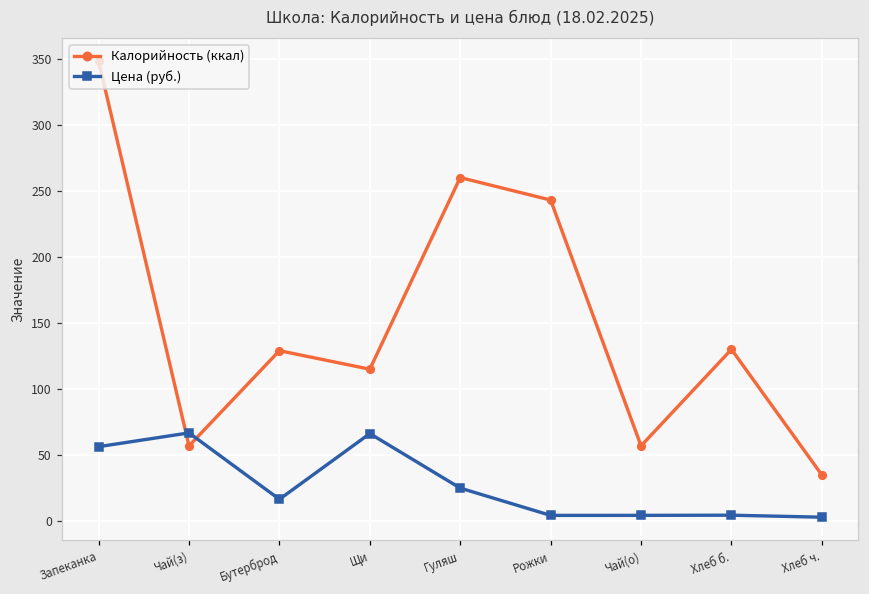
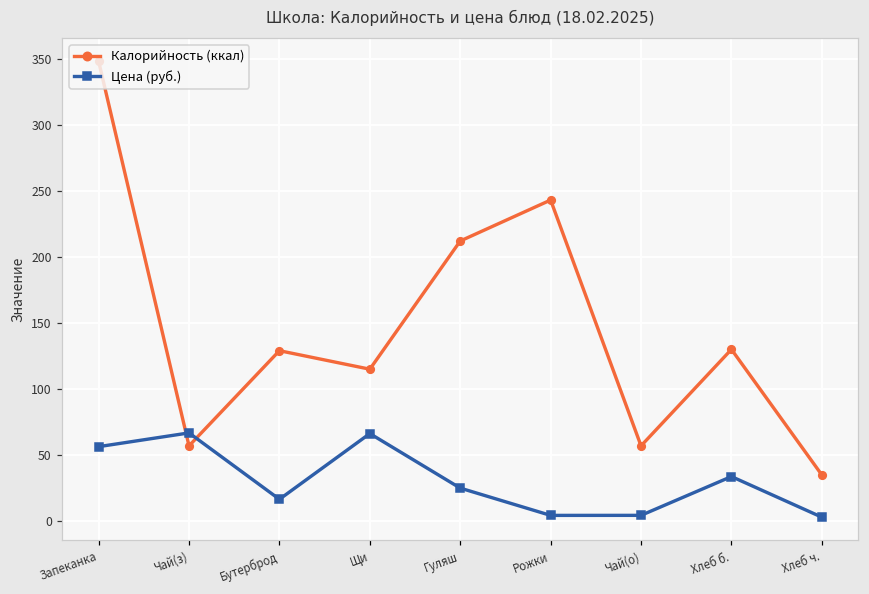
Калорийность (ккал), Гуляш: 260 -> 212
Цена (руб.), Хлеб б.: 5 -> 34
